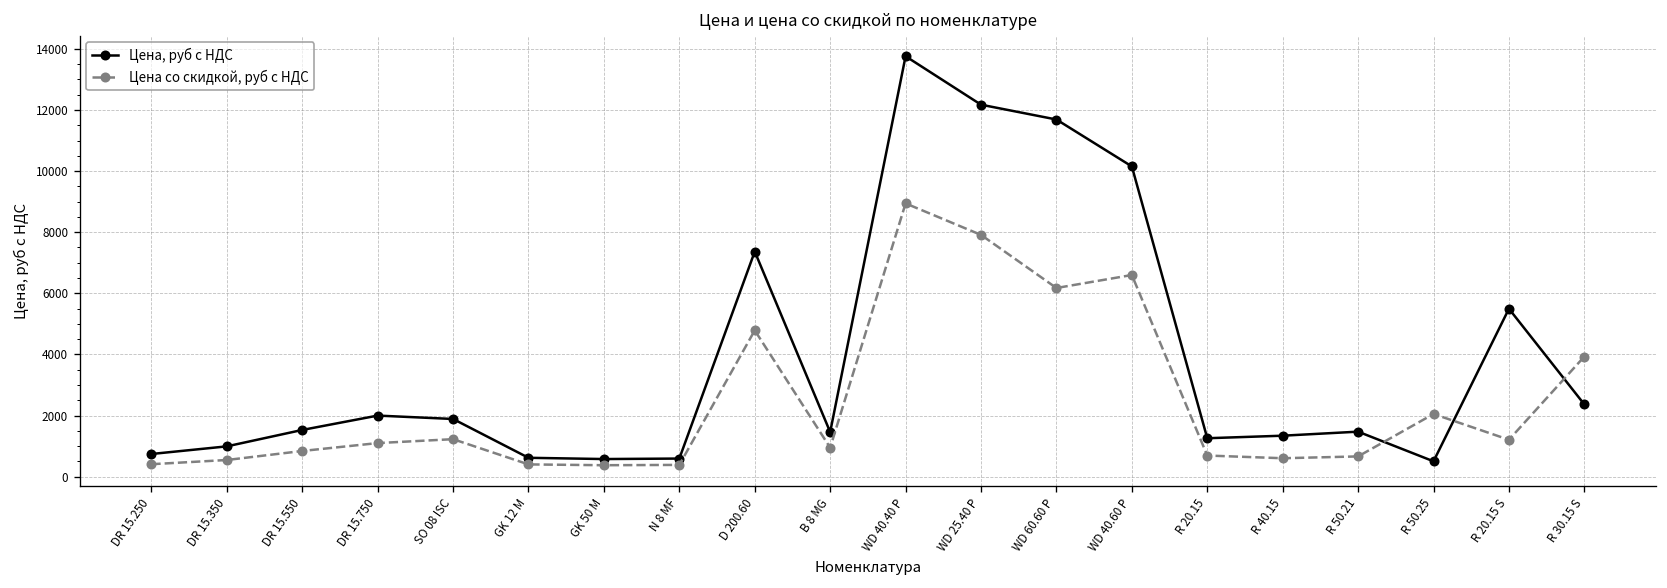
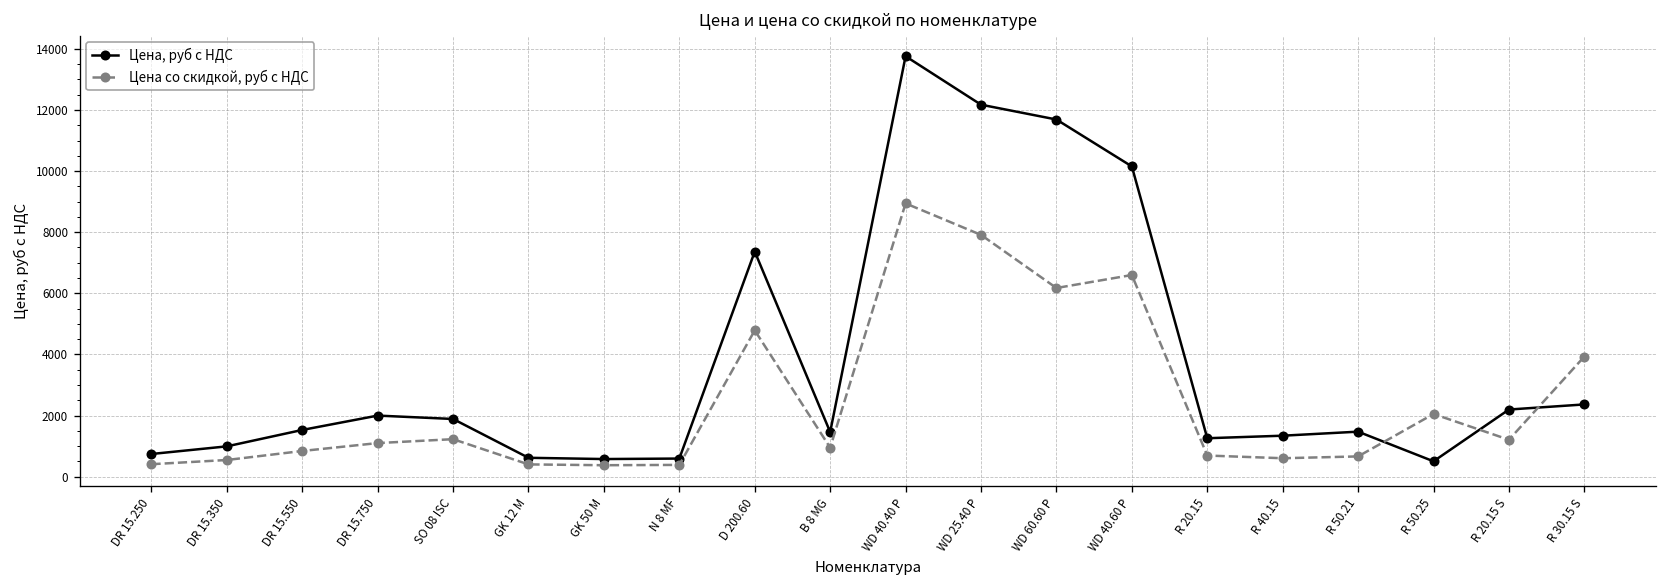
Цена, руб с НДС, R 20.15 S: 5500 -> 2200
